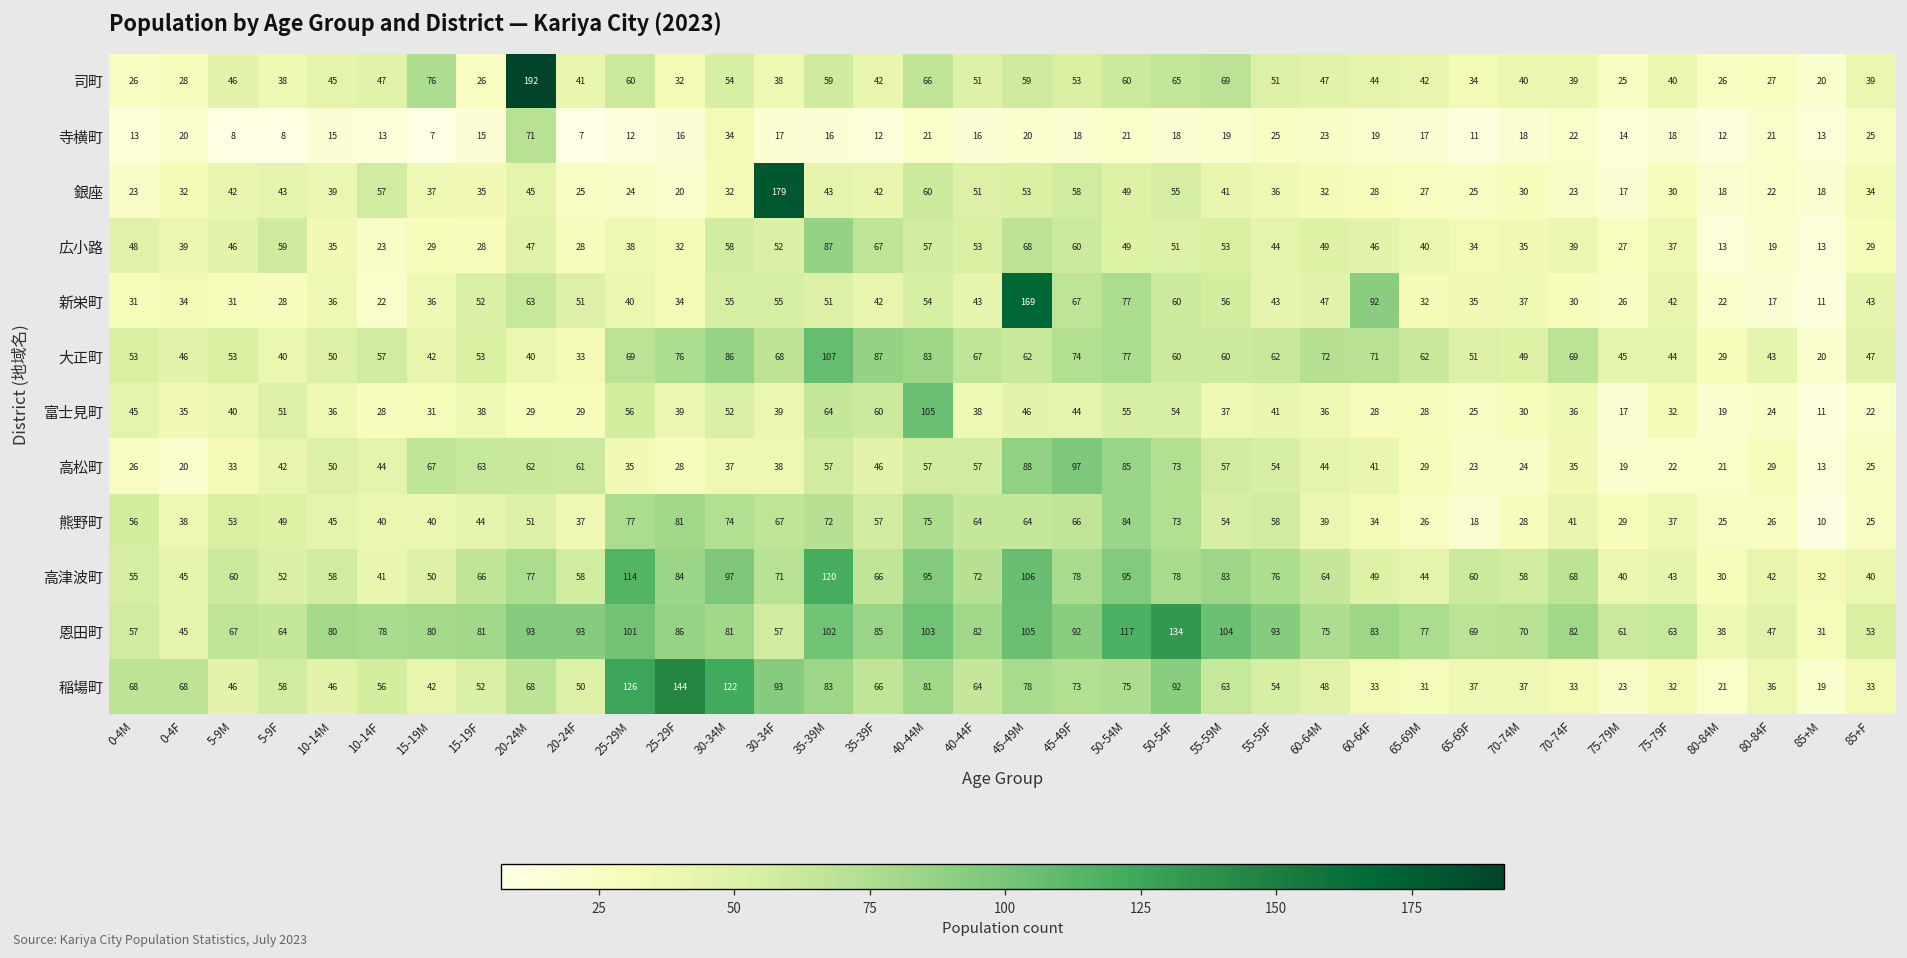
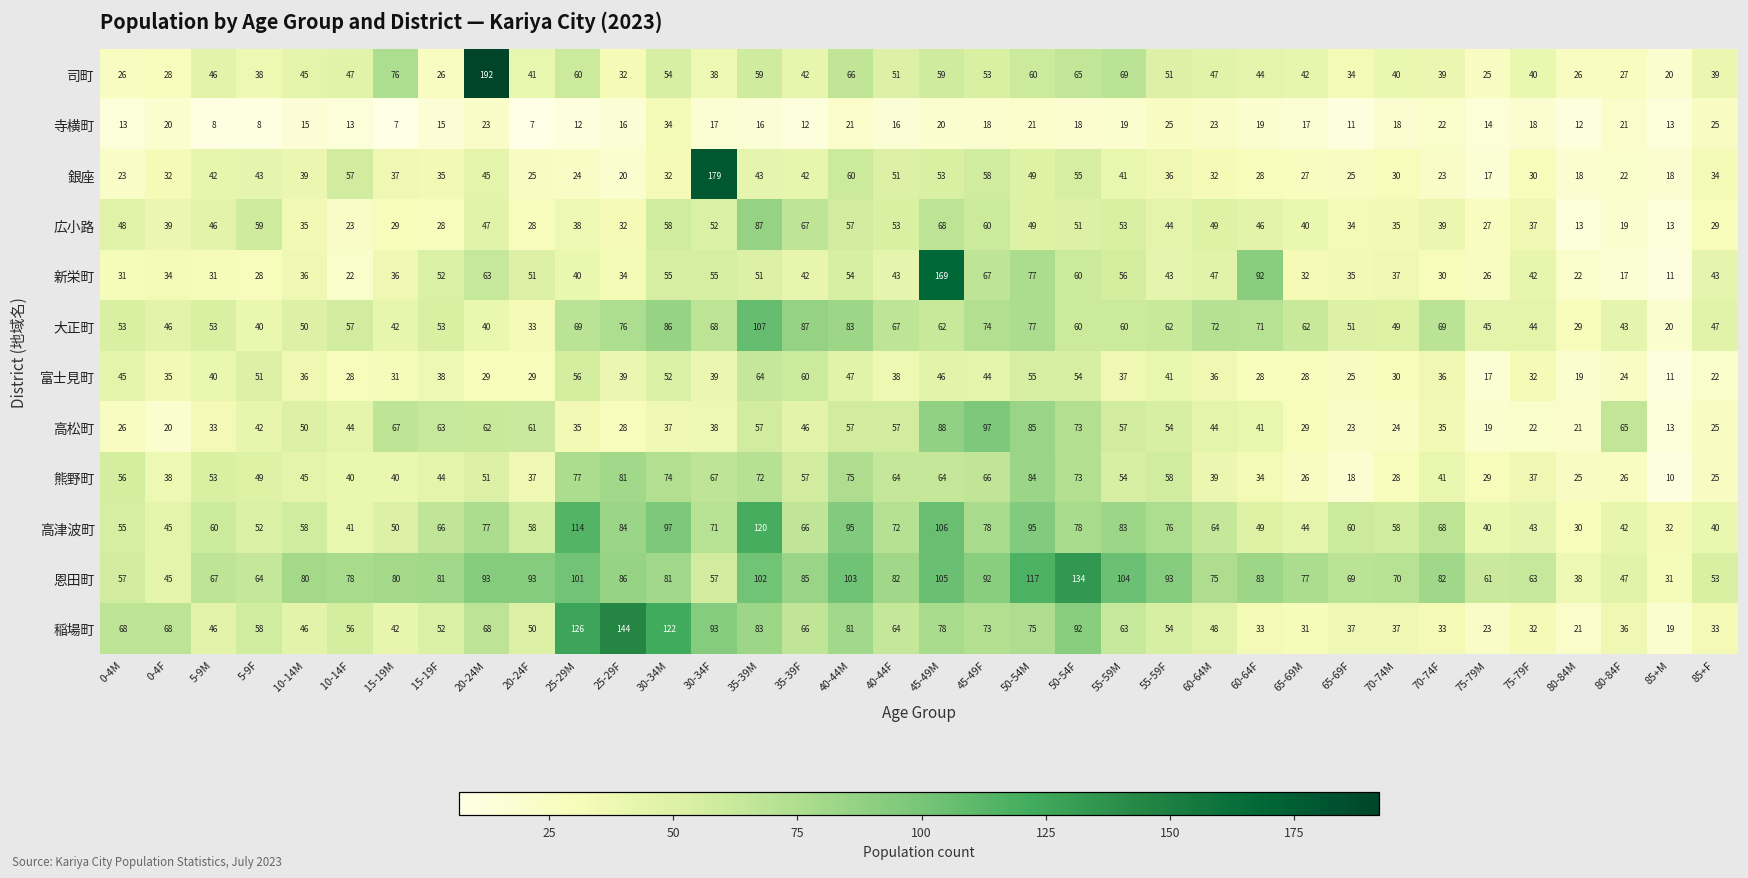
寺横町, 20-24M: 71 -> 23
富士見町, 40-44M: 105 -> 47
高松町, 80-84F: 29 -> 65
